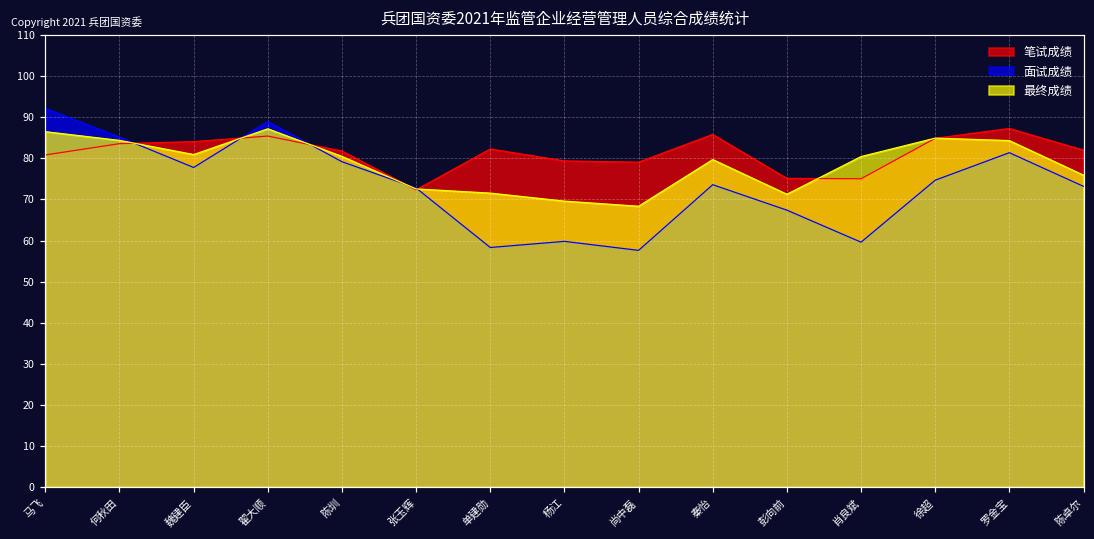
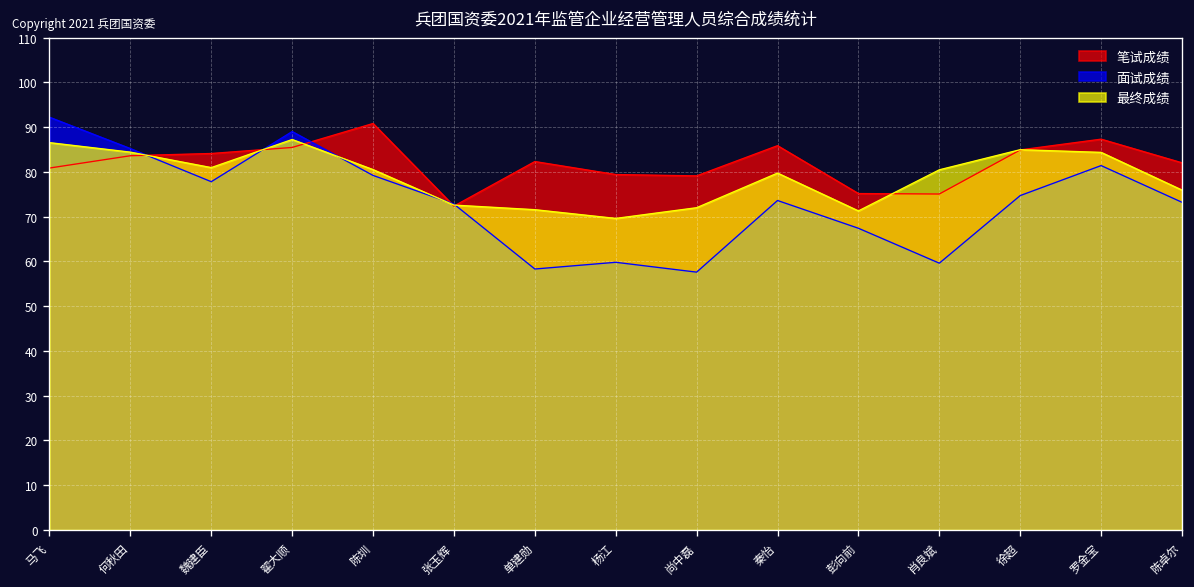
笔试成绩, 陈圳: 82 -> 91
最终成绩, 尚中磊: 68 -> 72
